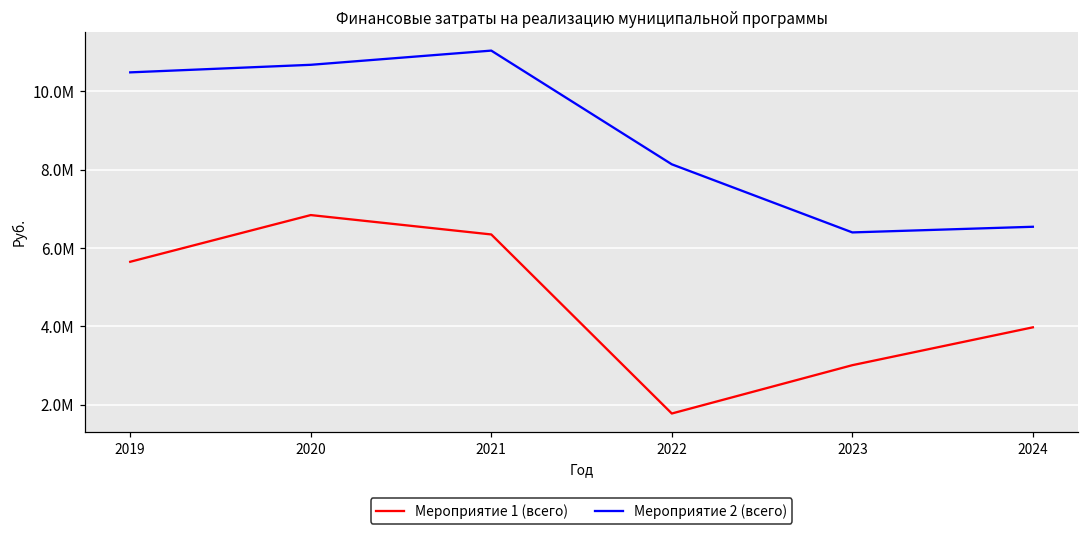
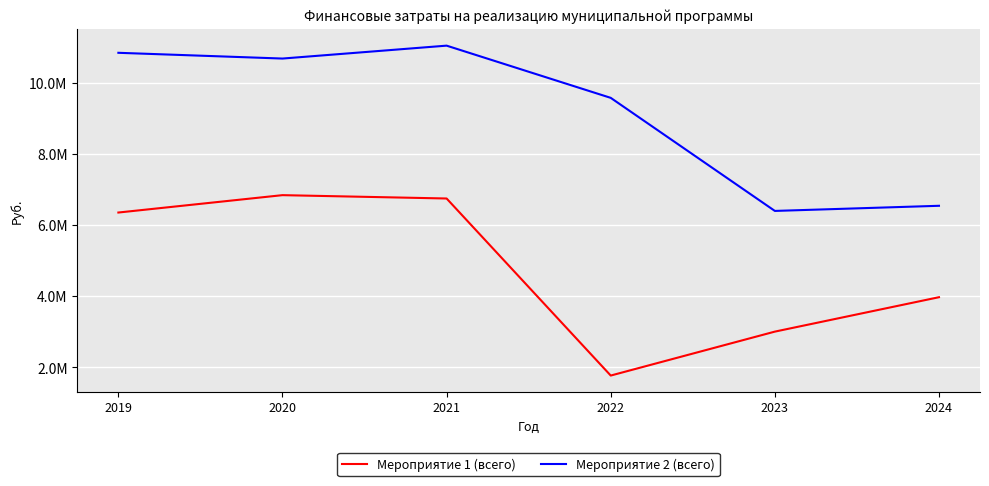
Мероприятие 1 (всего), 2019: 5600000 -> 6300000
Мероприятие 2 (всего), 2019: 10500000 -> 10800000
Мероприятие 1 (всего), 2021: 6300000 -> 6700000
Мероприятие 2 (всего), 2022: 8100000 -> 9600000
